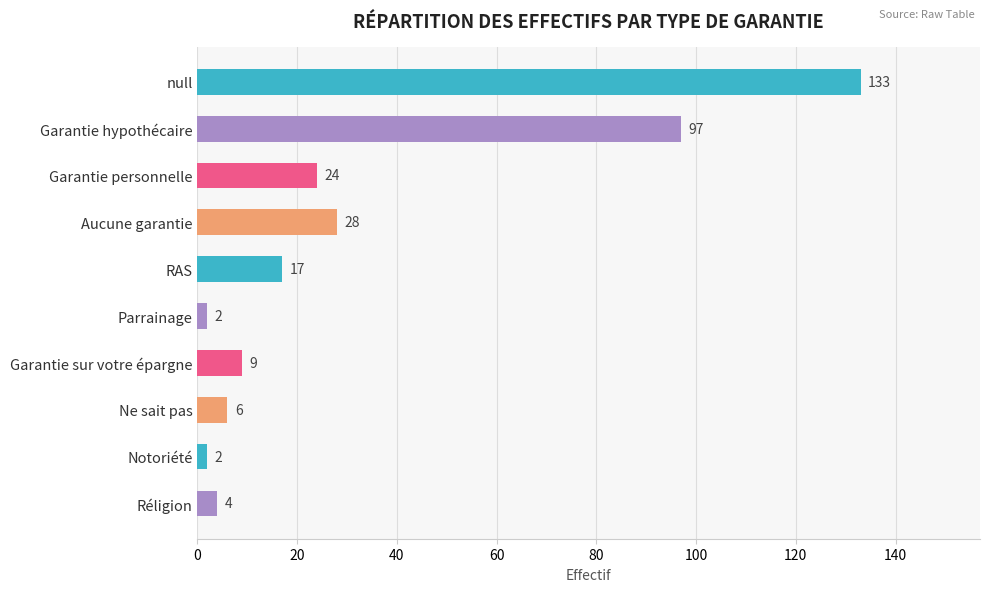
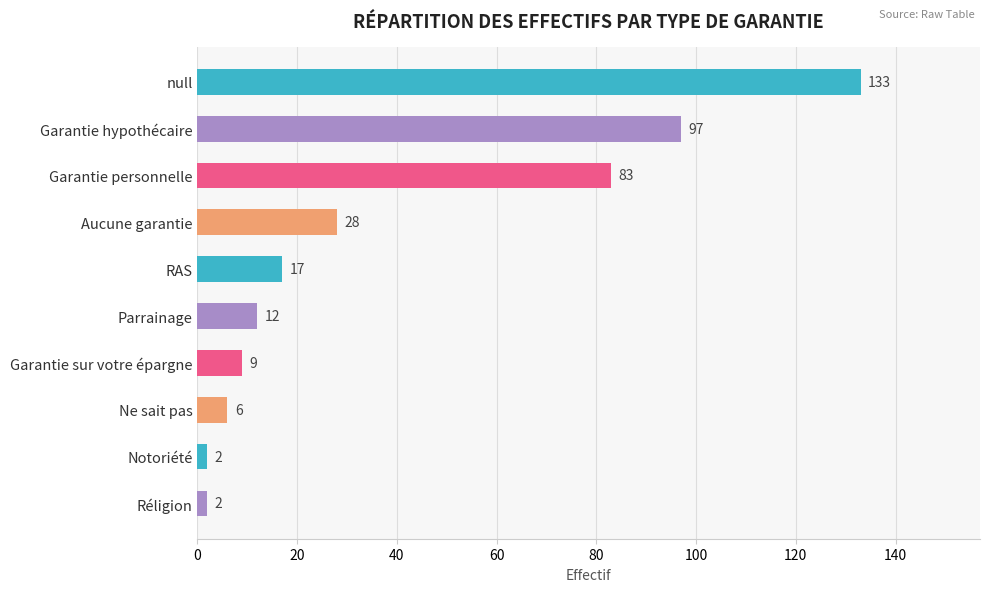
Garantie personnelle: 24 -> 83
Parrainage: 2 -> 12
Réligion: 4 -> 2
